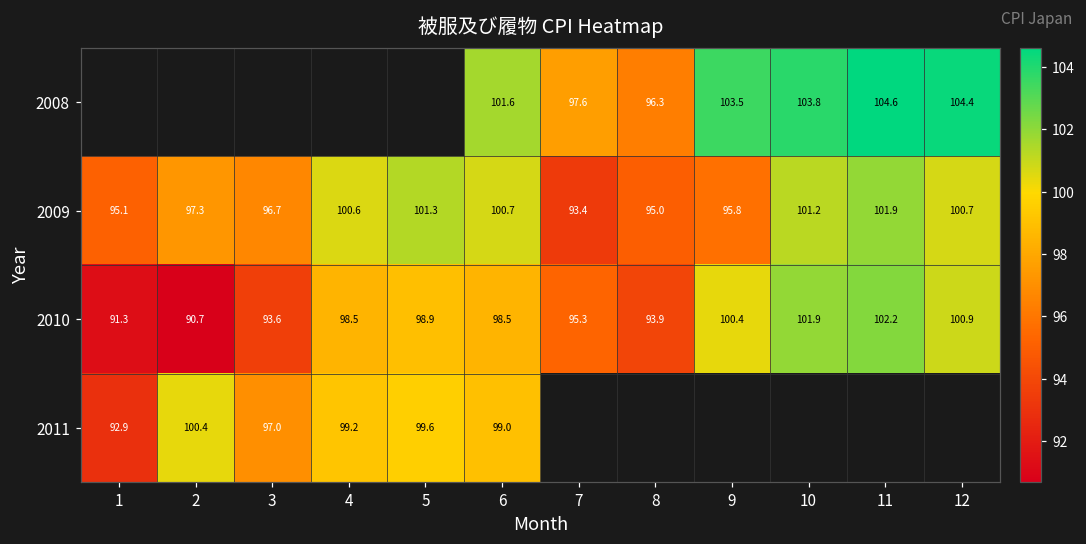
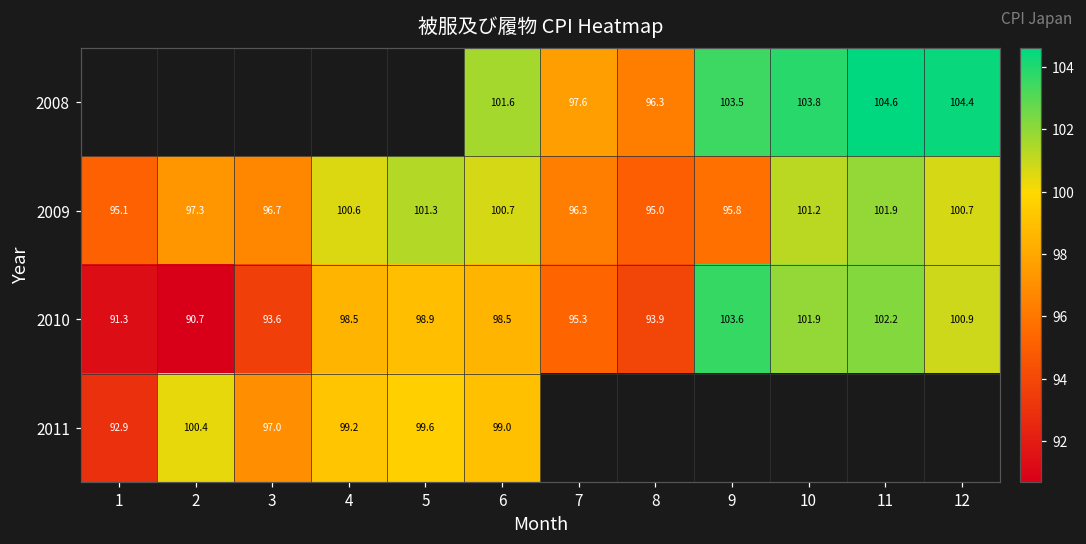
2009, 7: 93.4 -> 96.3
2010, 9: 100.4 -> 103.6
